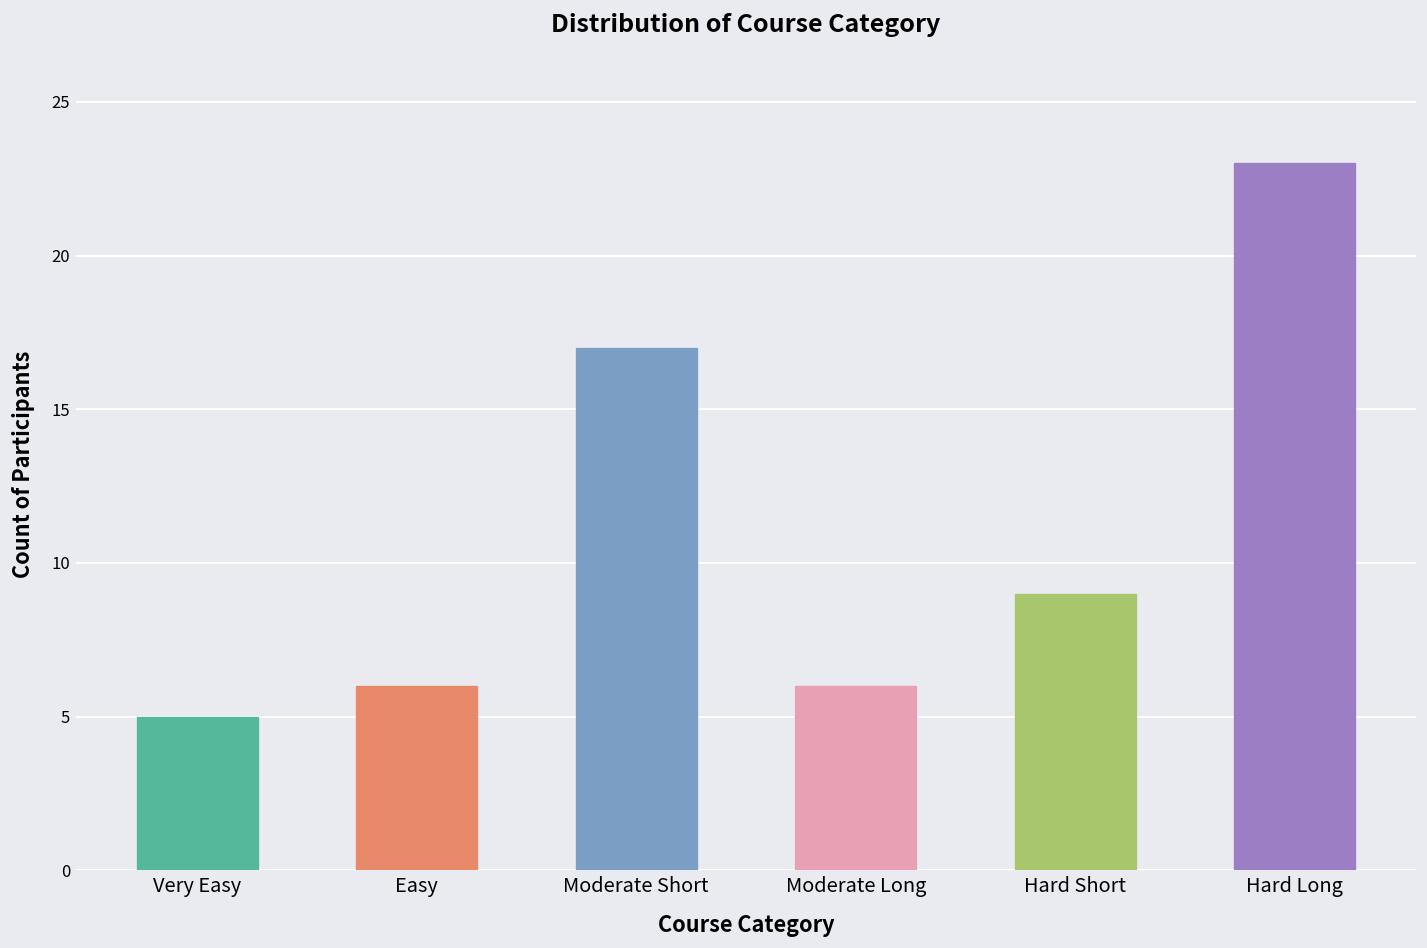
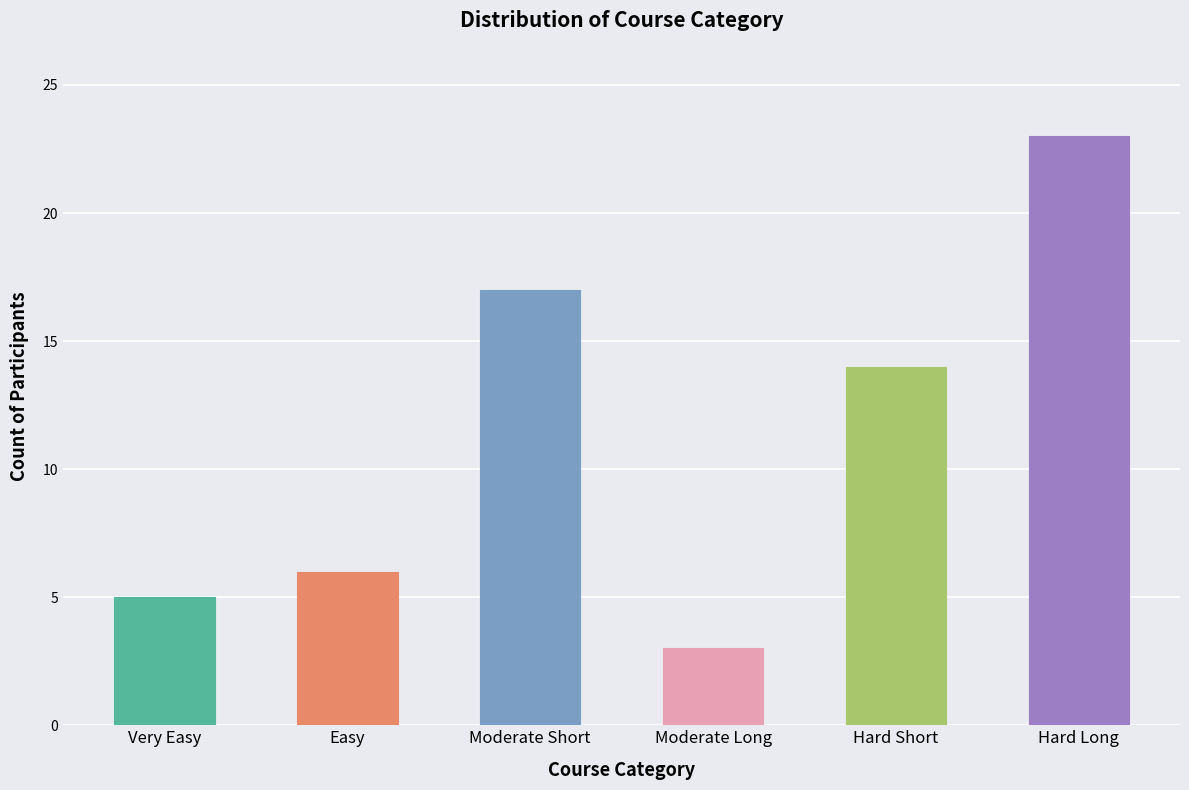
Moderate Long: 6 -> 3
Hard Short: 9 -> 14
